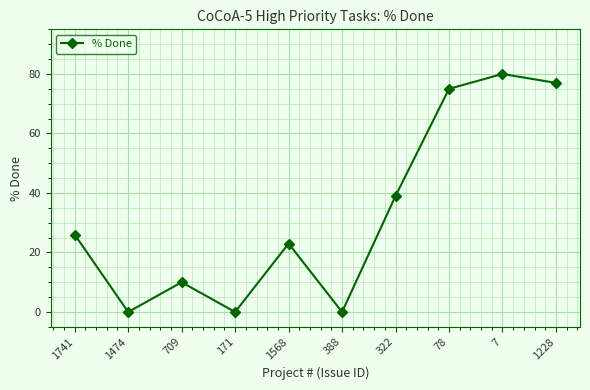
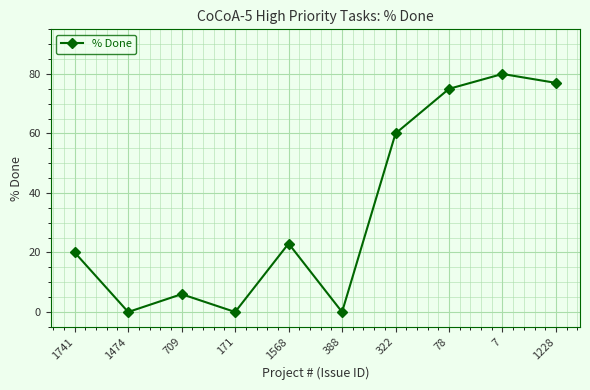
1741: 26 -> 20
709: 10 -> 6
322: 39 -> 60
